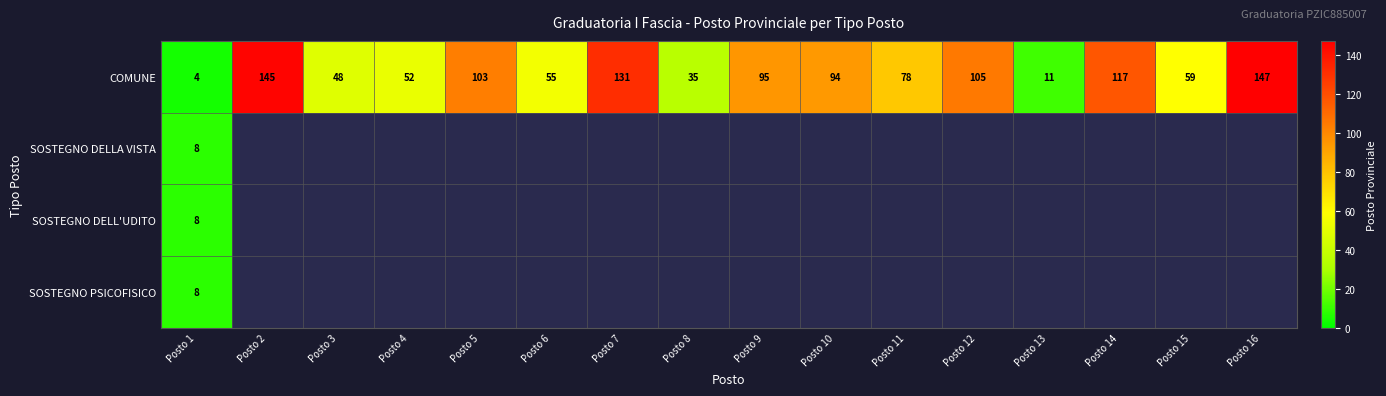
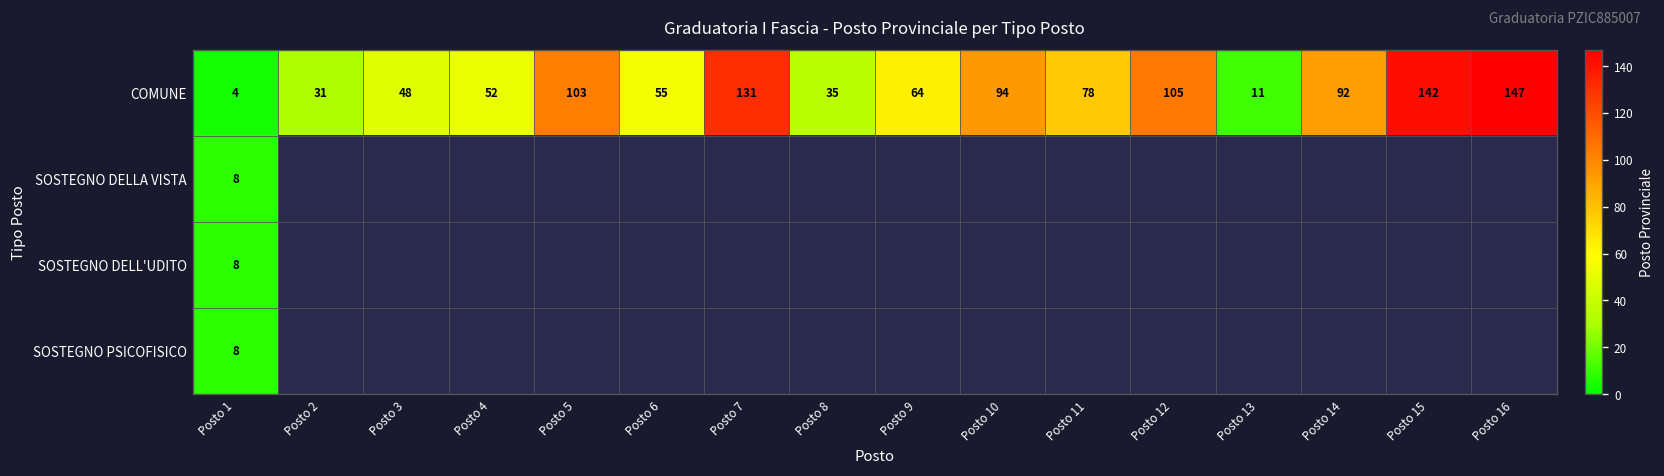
COMUNE, Posto 2: 145 -> 31
COMUNE, Posto 9: 95 -> 64
COMUNE, Posto 14: 117 -> 92
COMUNE, Posto 15: 59 -> 142
